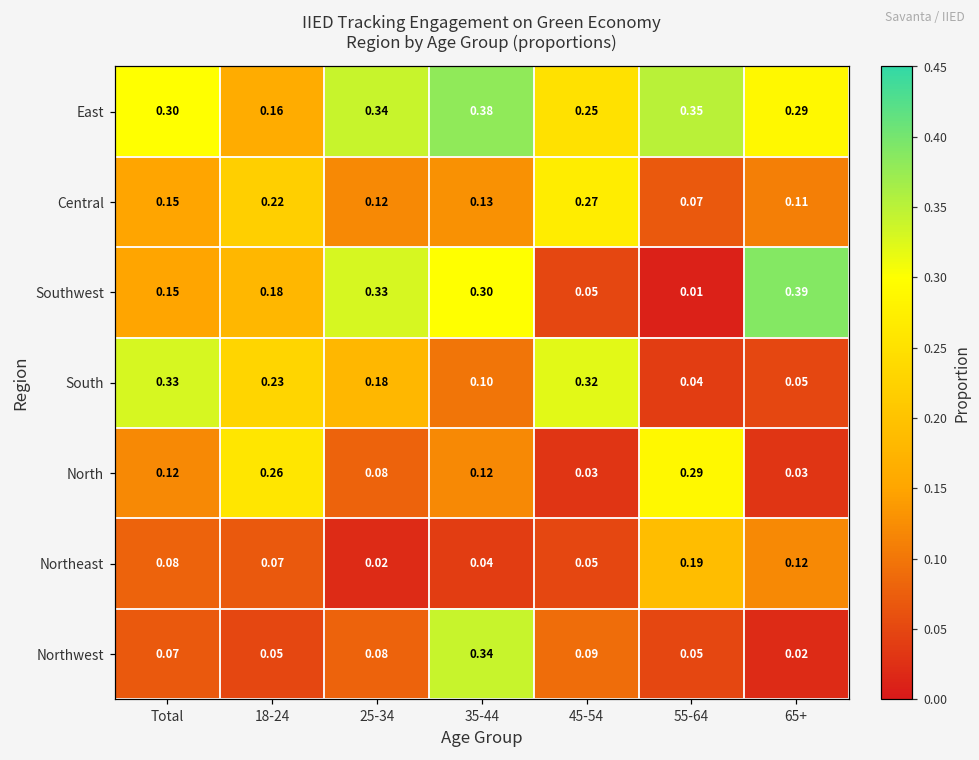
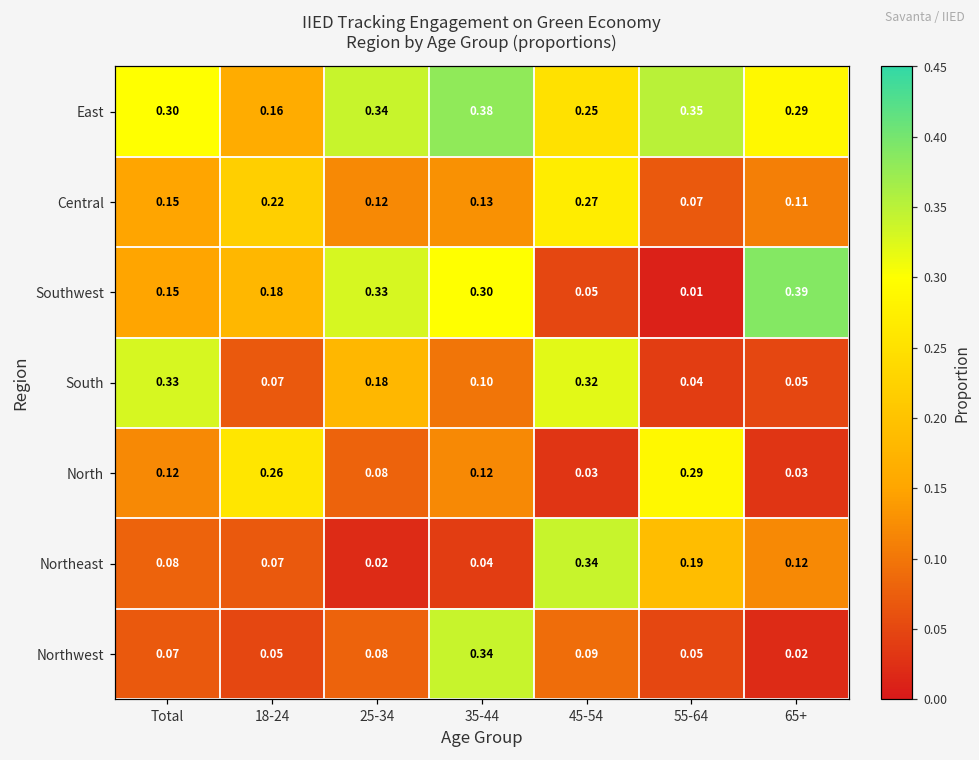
South, 18-24: 0.23 -> 0.07
Northeast, 45-54: 0.05 -> 0.34
